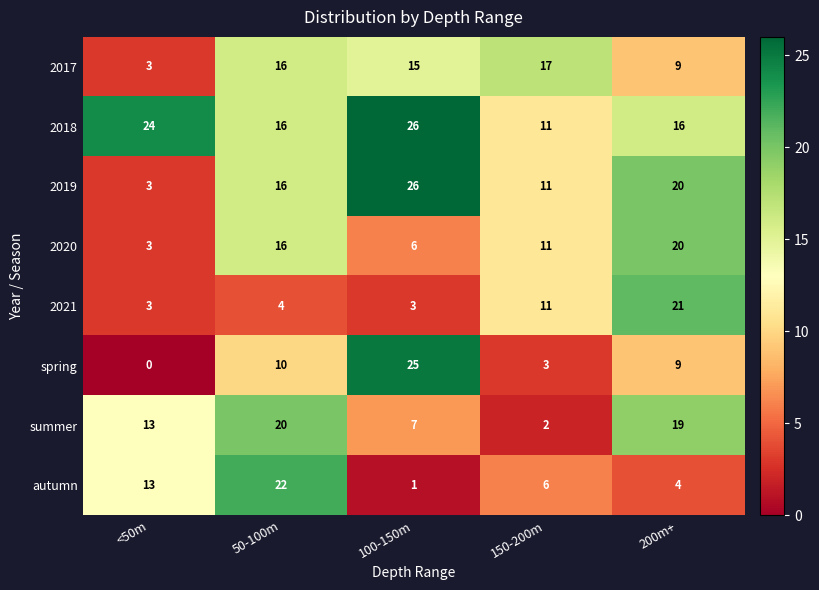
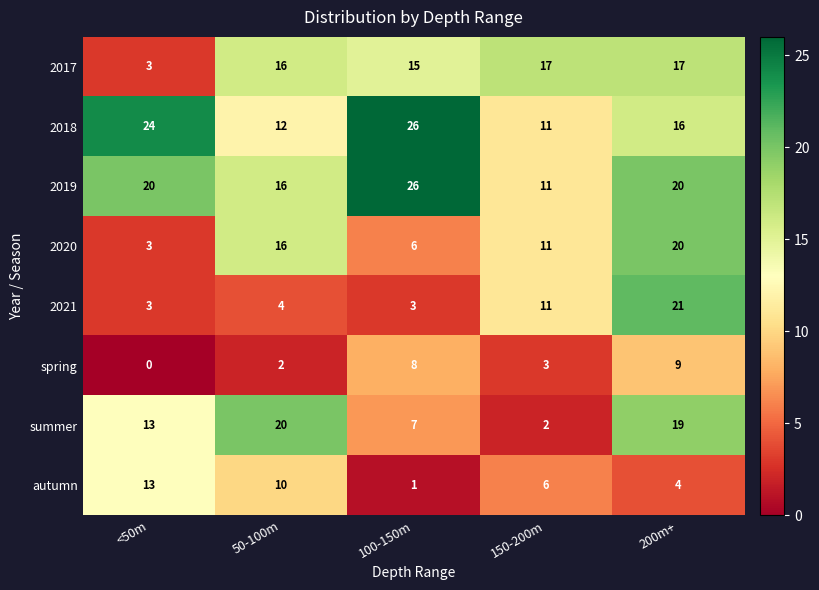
2017, 200m+: 9 -> 17
2018, 50-100m: 16 -> 12
2019, <50m: 3 -> 20
spring, 50-100m: 10 -> 2
spring, 100-150m: 25 -> 8
autumn, 50-100m: 22 -> 10
